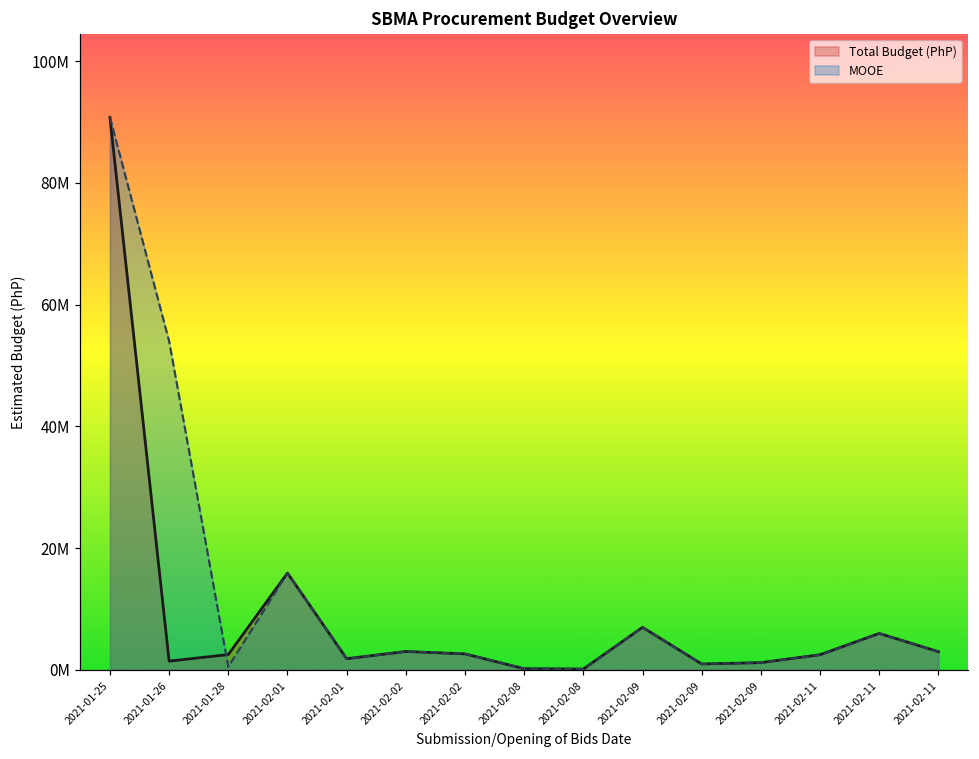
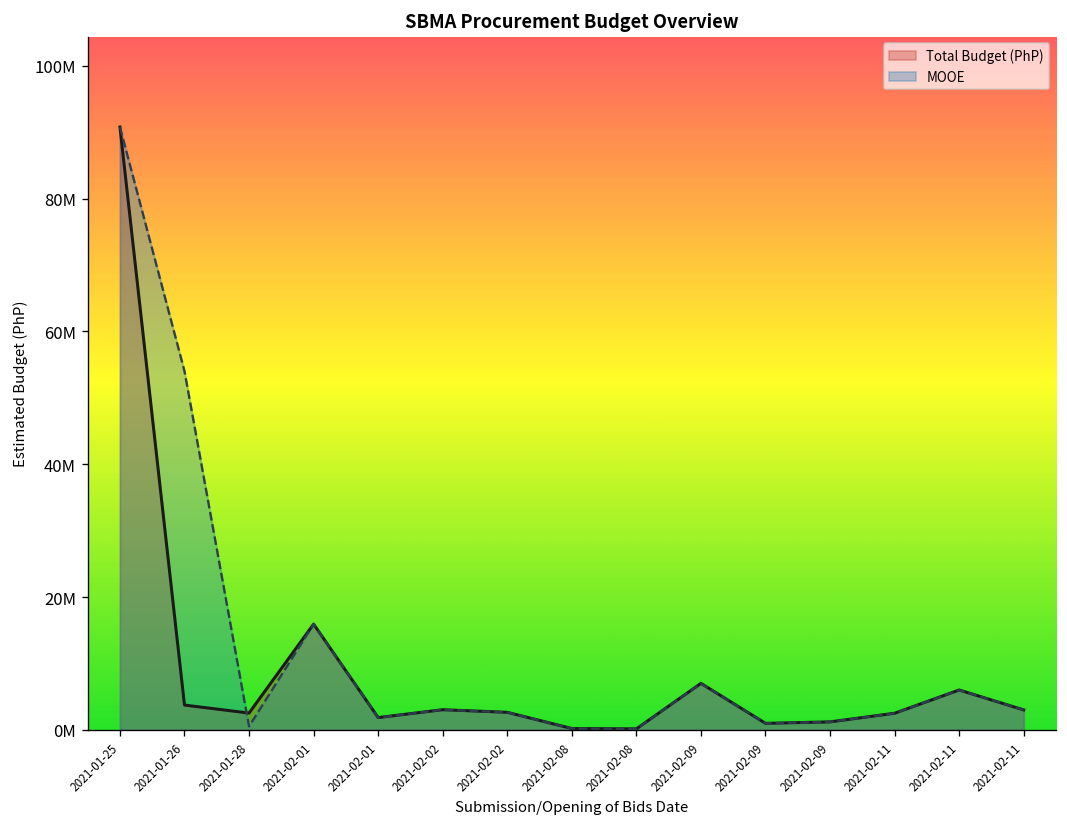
Total Budget (PhP), 2021-01-26: 1000000 -> 4000000
